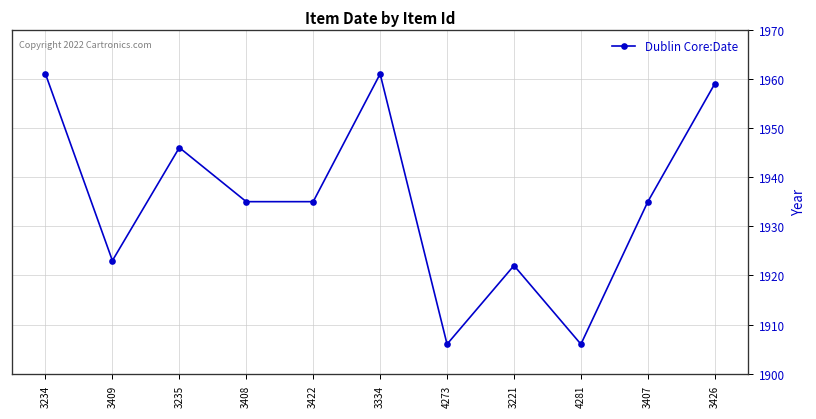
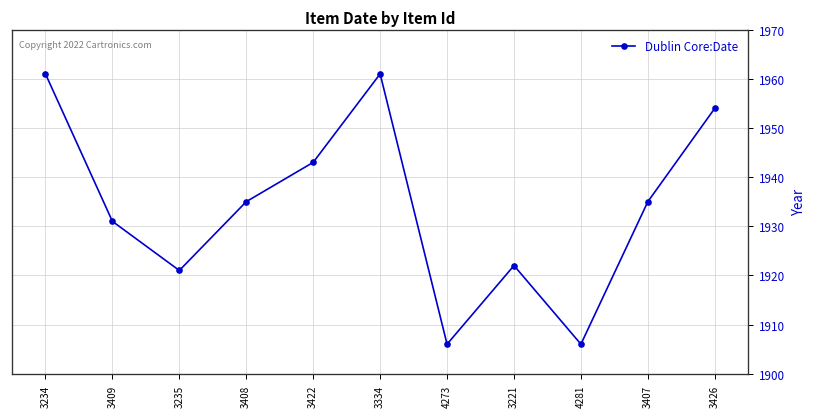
3409: 1923 -> 1931
3235: 1946 -> 1921
3422: 1935 -> 1943
3426: 1959 -> 1954
